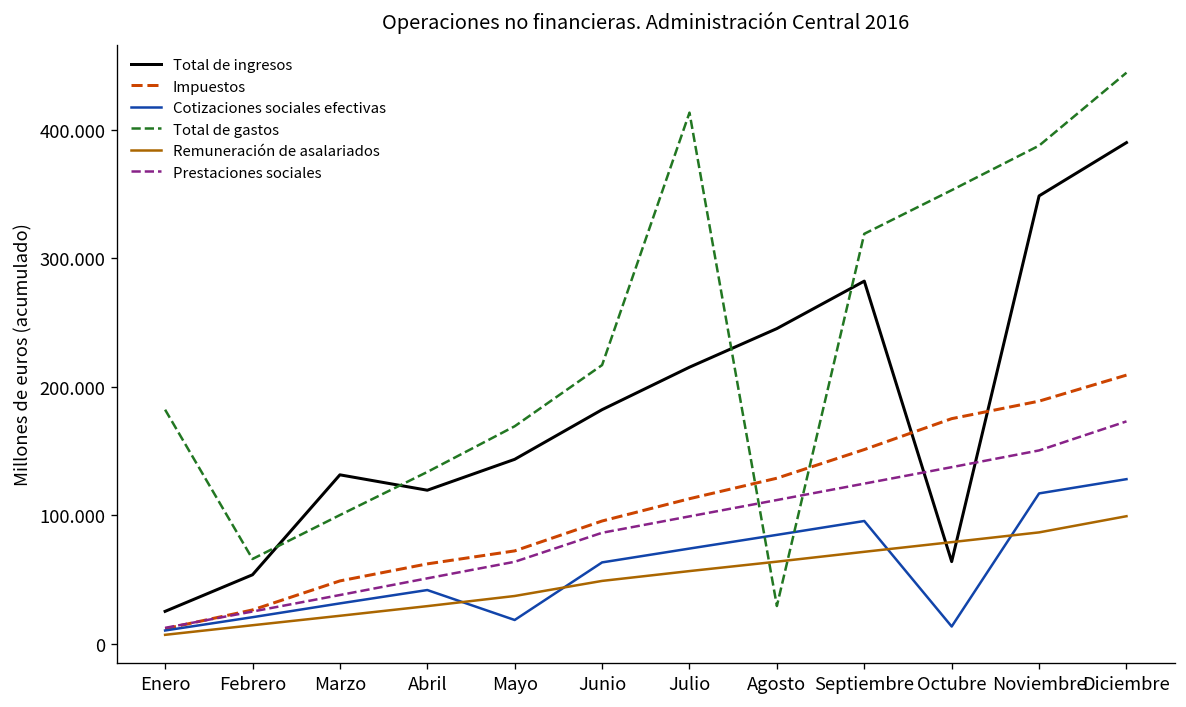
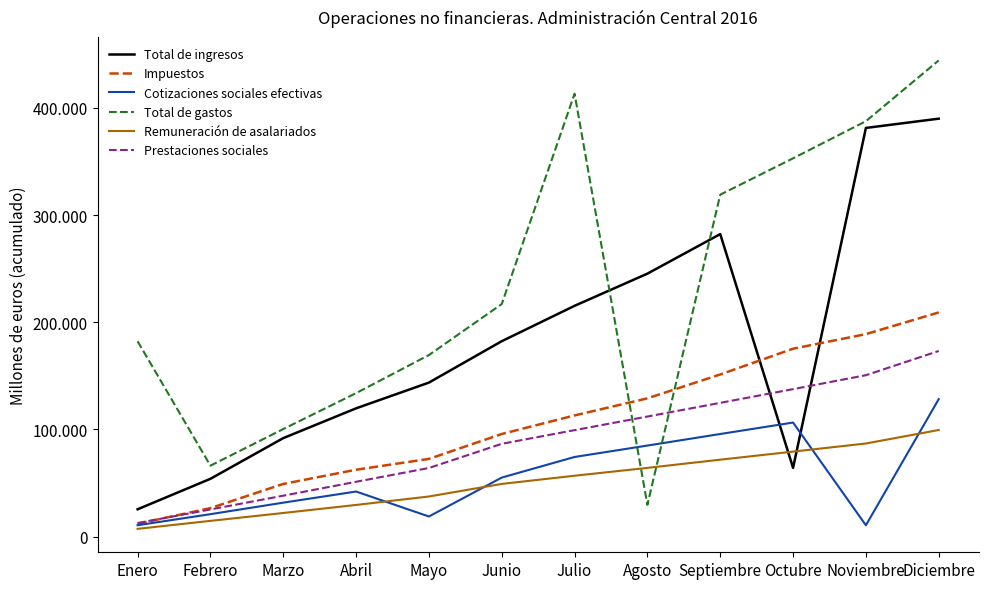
Total de ingresos, Marzo: 132 -> 92
Cotizaciones sociales efectivas, Junio: 63 -> 55
Cotizaciones sociales efectivas, Octubre: 14 -> 106
Total de ingresos, Noviembre: 349 -> 381
Cotizaciones sociales efectivas, Noviembre: 117 -> 11
